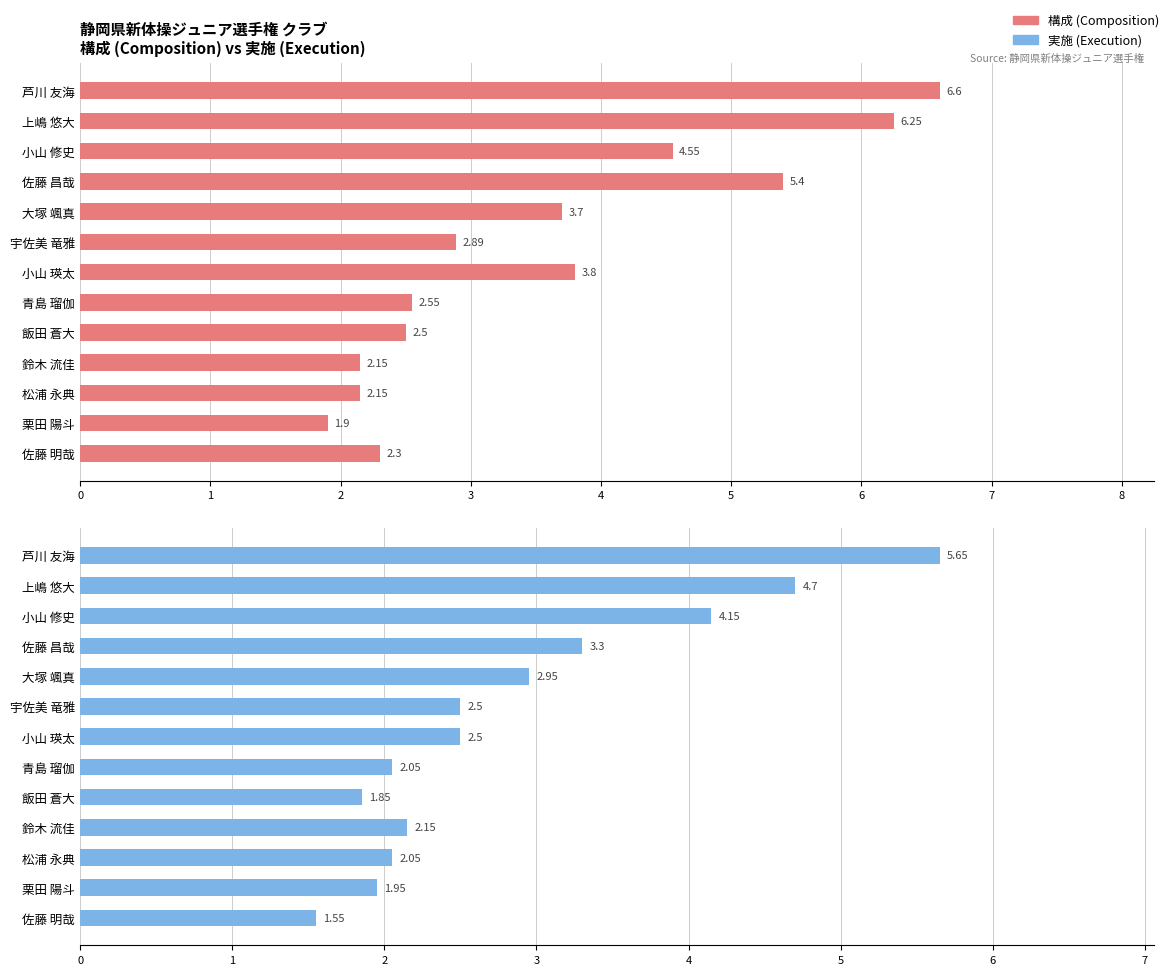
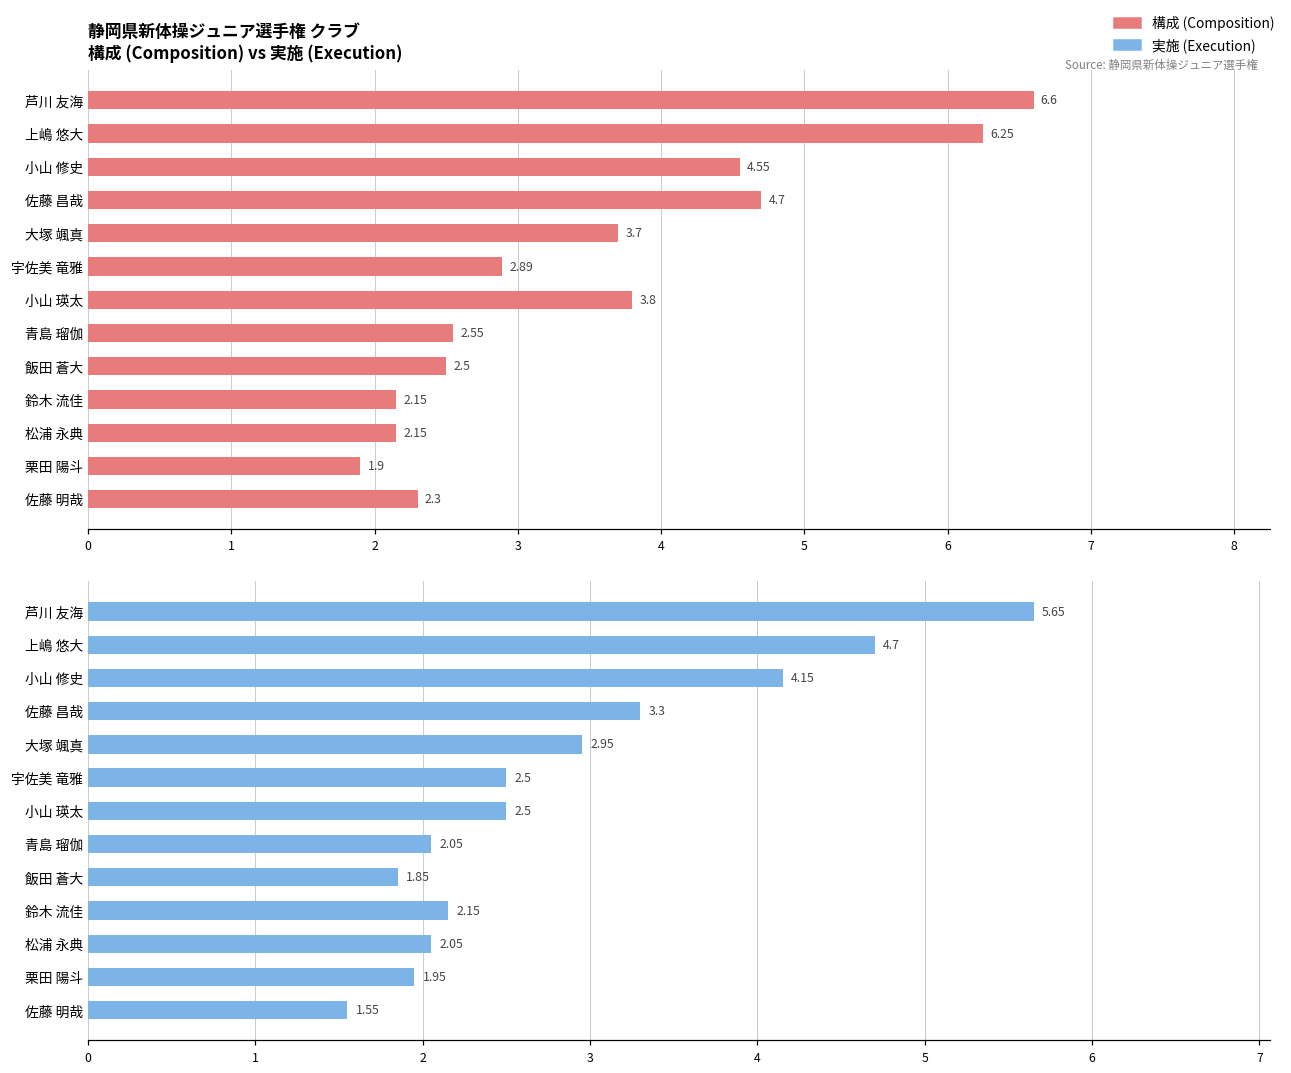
静岡県新体操ジュニア選手権 クラブ 構成 (Composition) vs 実施 (Execution), 佐藤 昌哉: 5.4 -> 4.7
